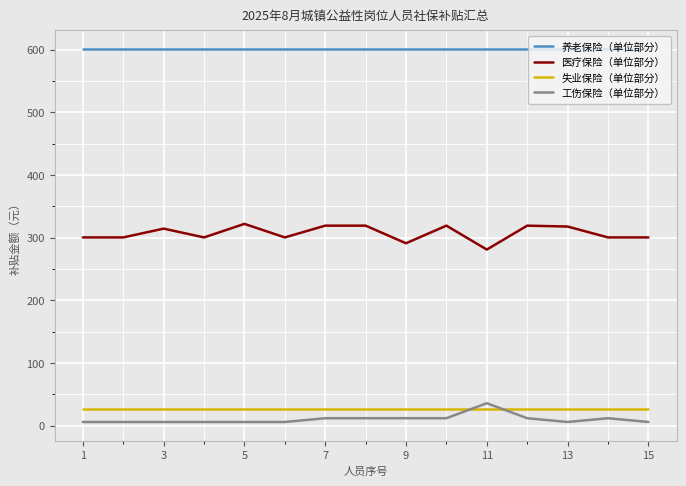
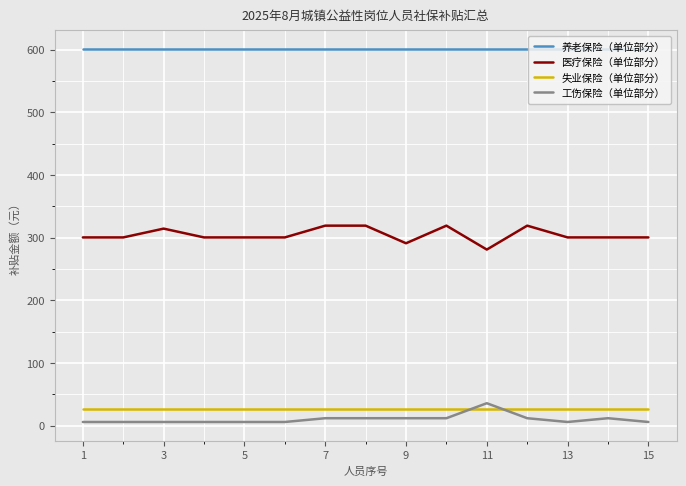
医疗保险（单位部分）, 5: 320 -> 300
医疗保险（单位部分）, 13: 320 -> 300
